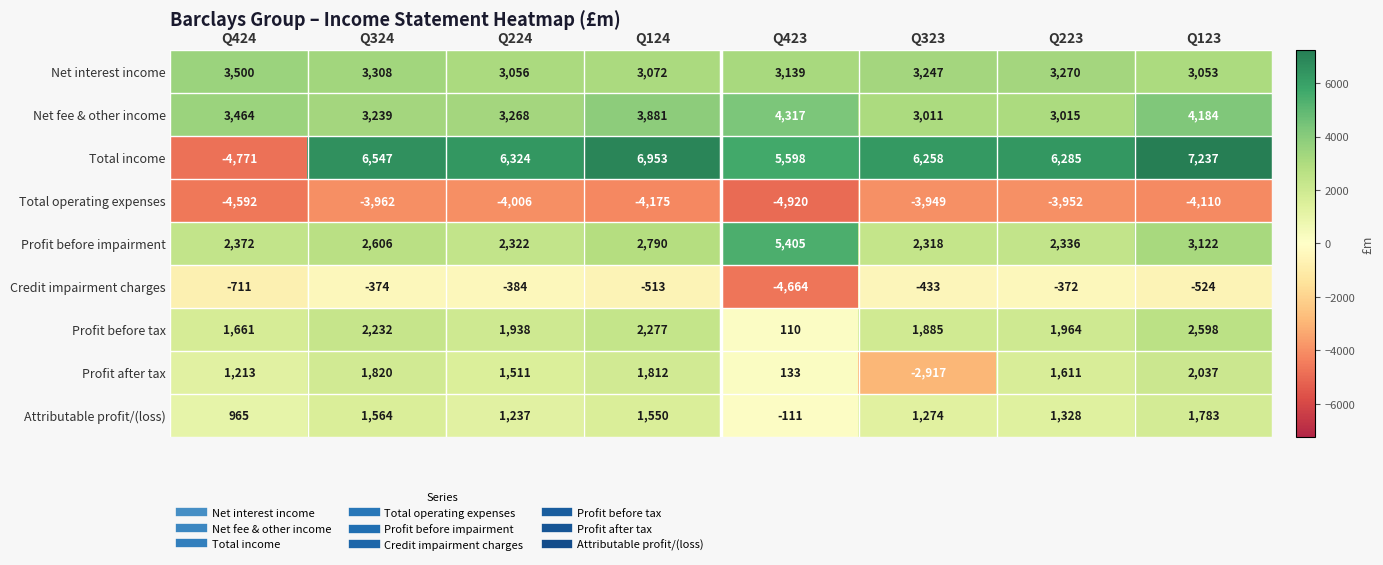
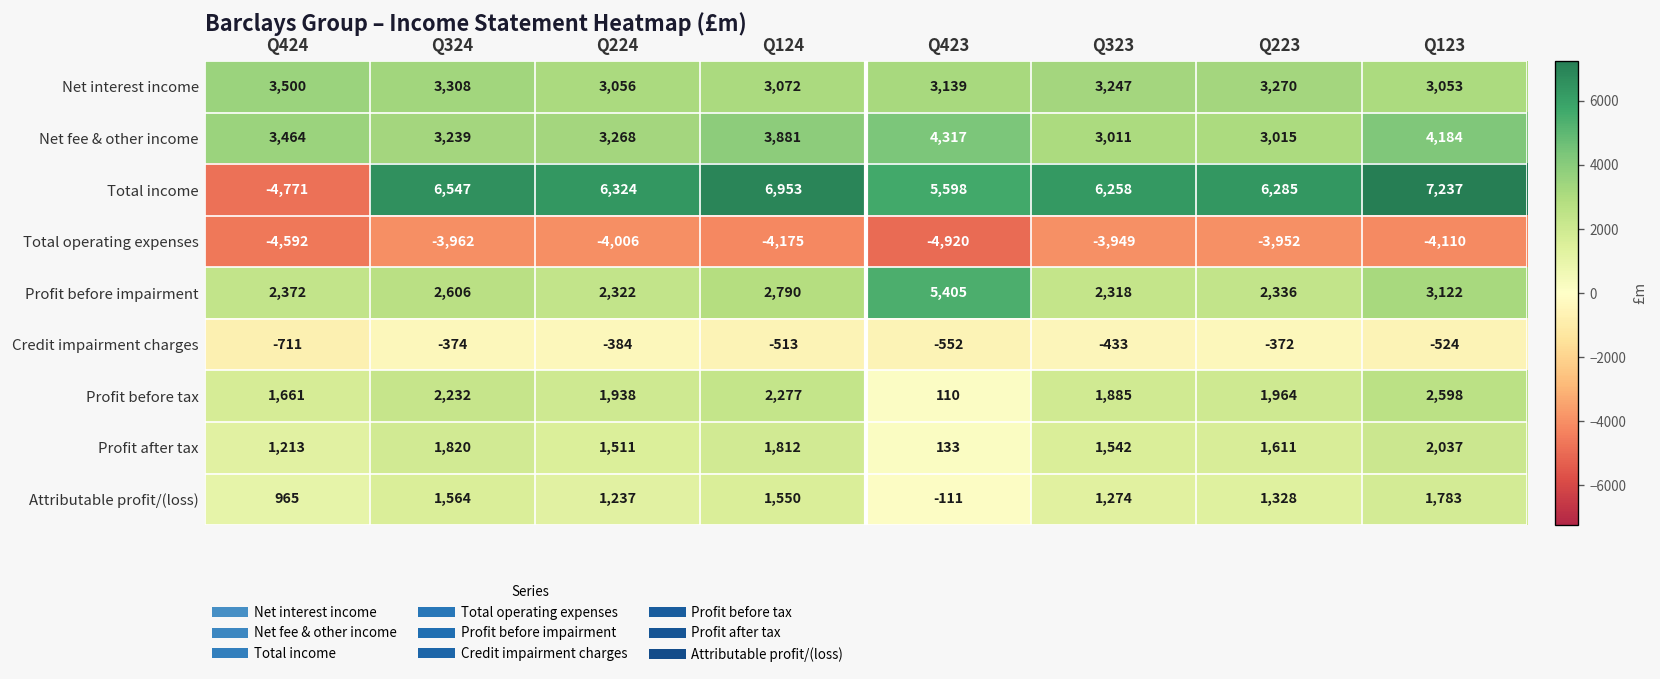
Credit impairment charges, Q423: -4,664 -> -552
Profit after tax, Q323: -2,917 -> 1,542
